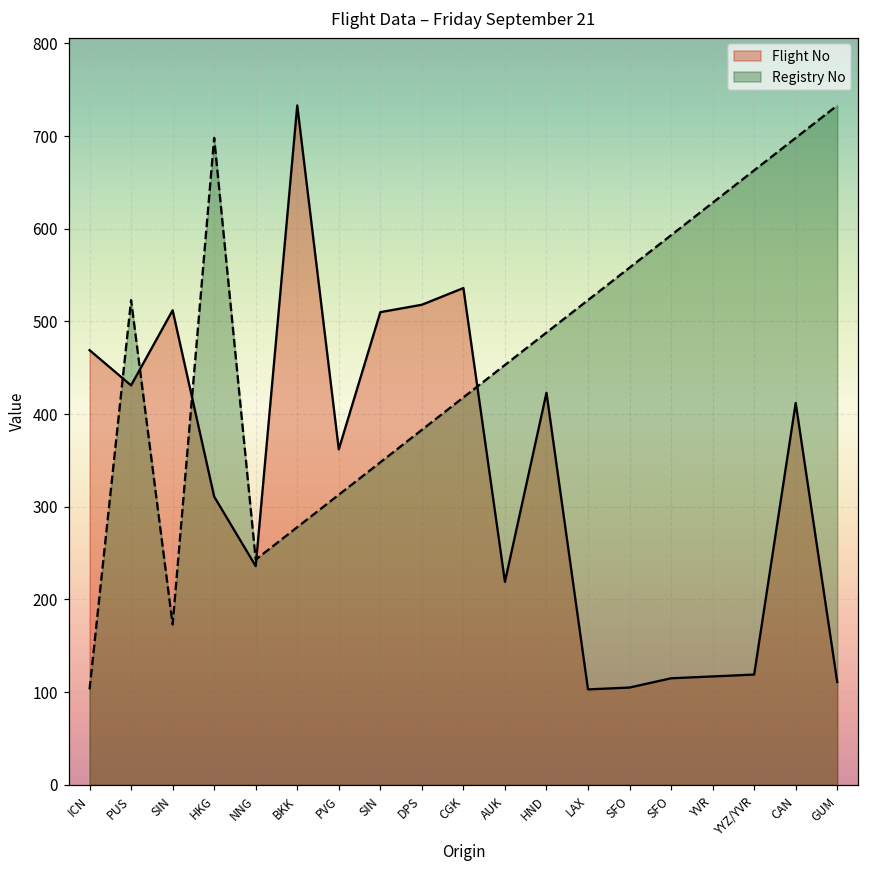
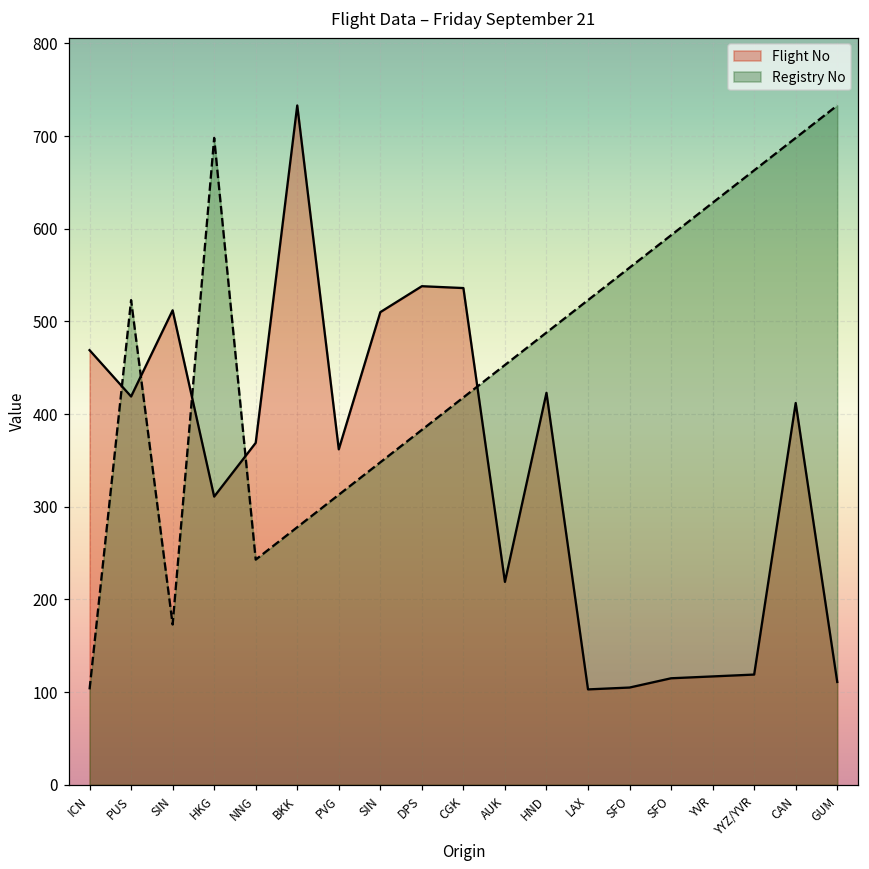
Flight No, PUS: 430 -> 420
Flight No, NNG: 240 -> 370
Flight No, DPS: 520 -> 540
